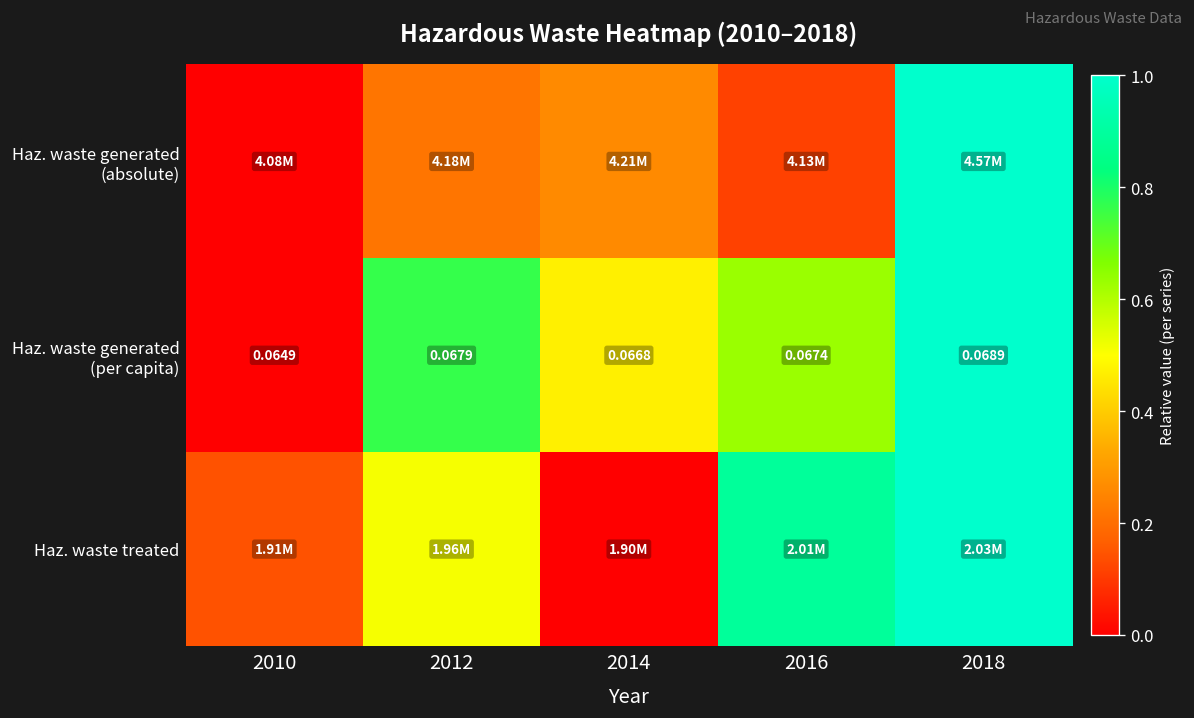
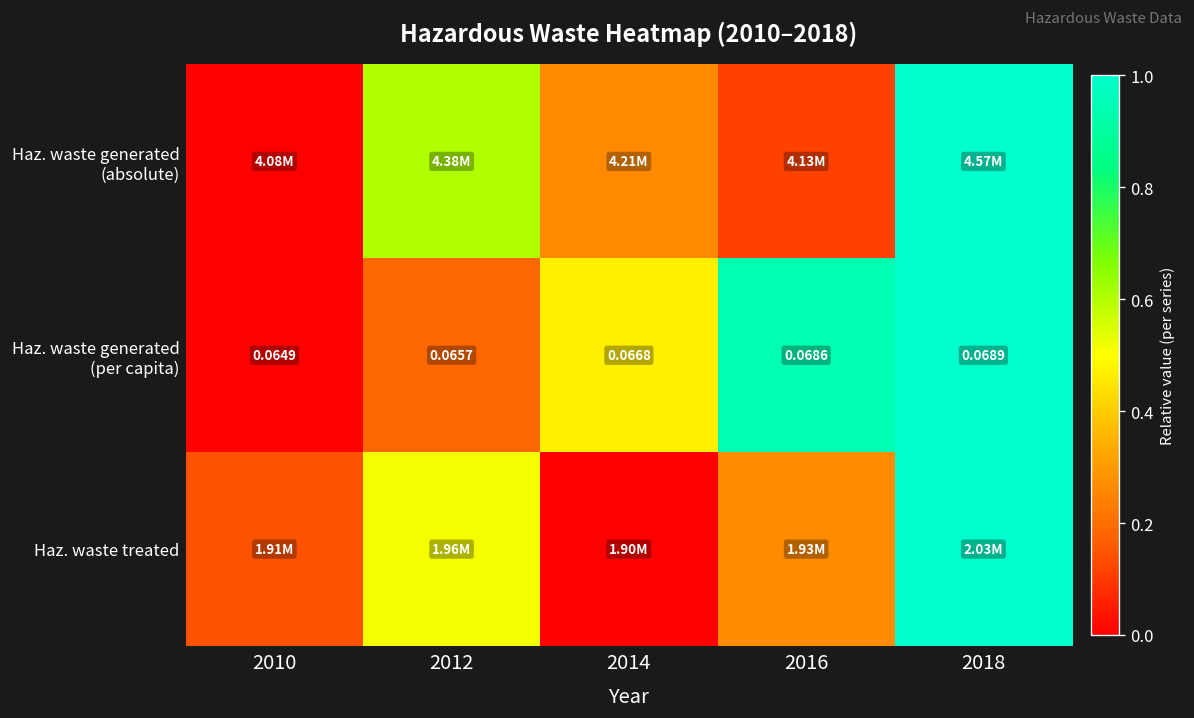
Haz. waste generated (absolute), 2012: 4.18M -> 4.38M
Haz. waste generated (per capita), 2012: 0.0679 -> 0.0657
Haz. waste generated (per capita), 2016: 0.0674 -> 0.0686
Haz. waste treated, 2016: 2.01M -> 1.93M
